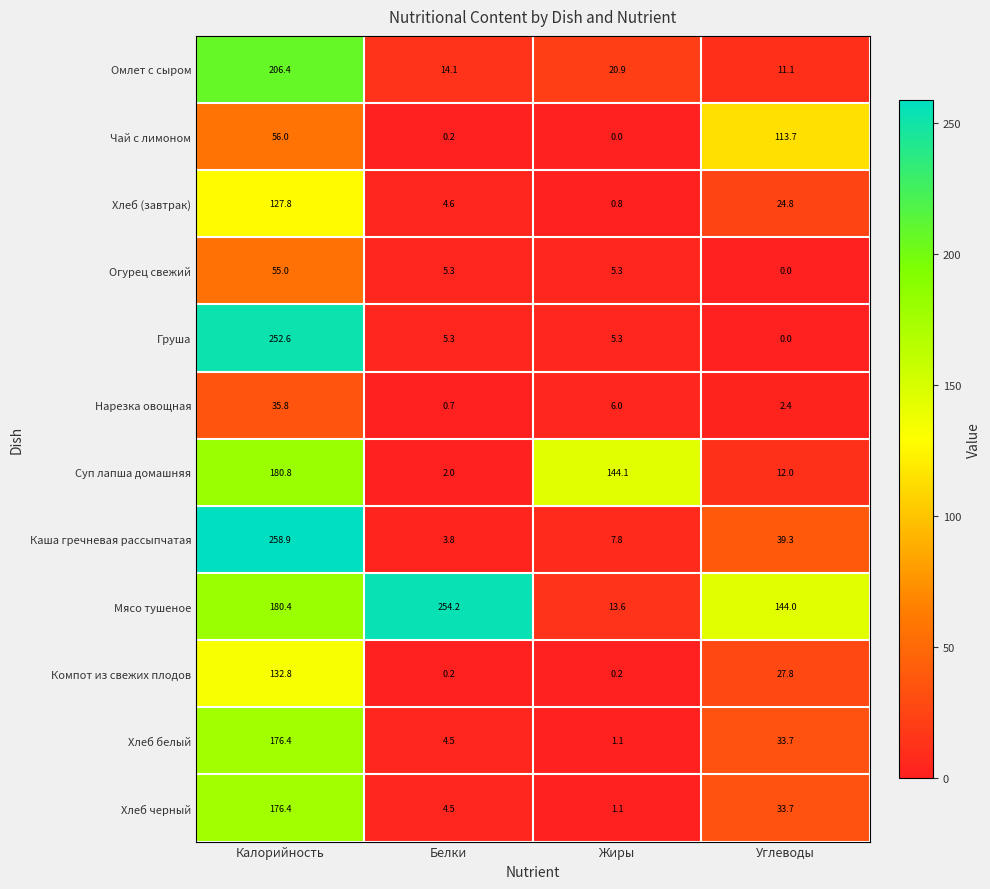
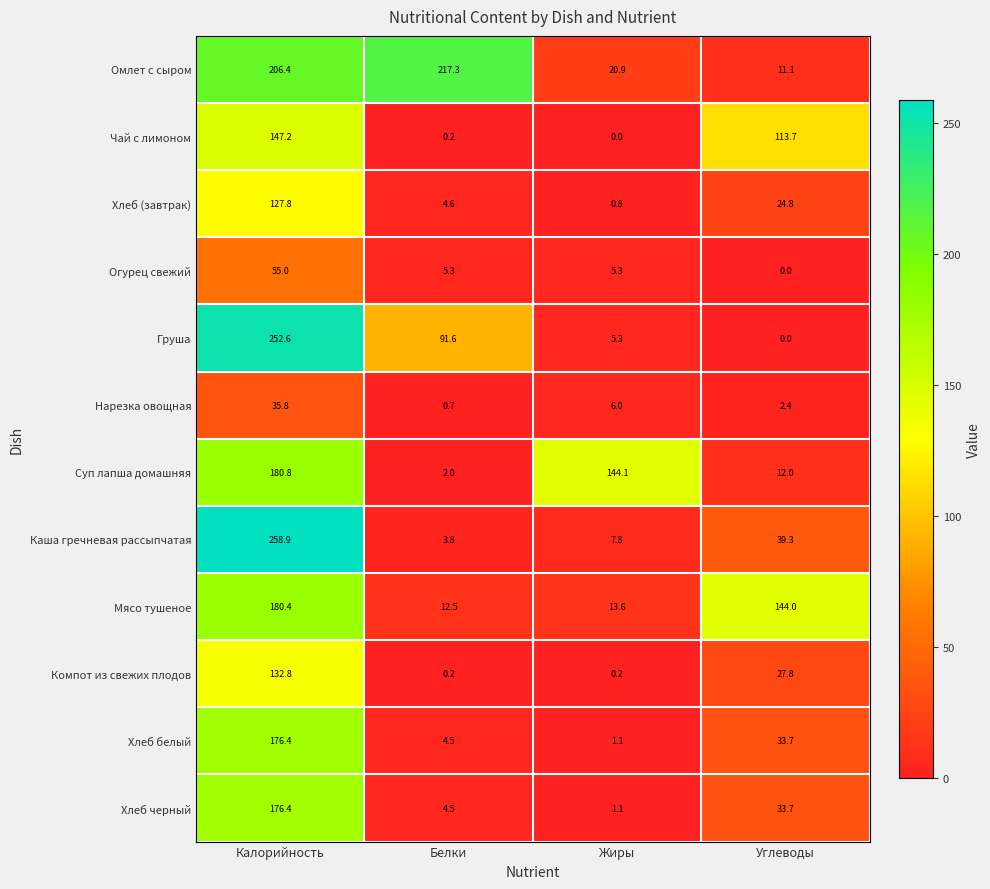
Омлет с сыром, Белки: 14.1 -> 217.3
Чай с лимоном, Калорийность: 56.0 -> 147.2
Груша, Белки: 5.3 -> 91.6
Мясо тушеное, Белки: 254.2 -> 12.5
